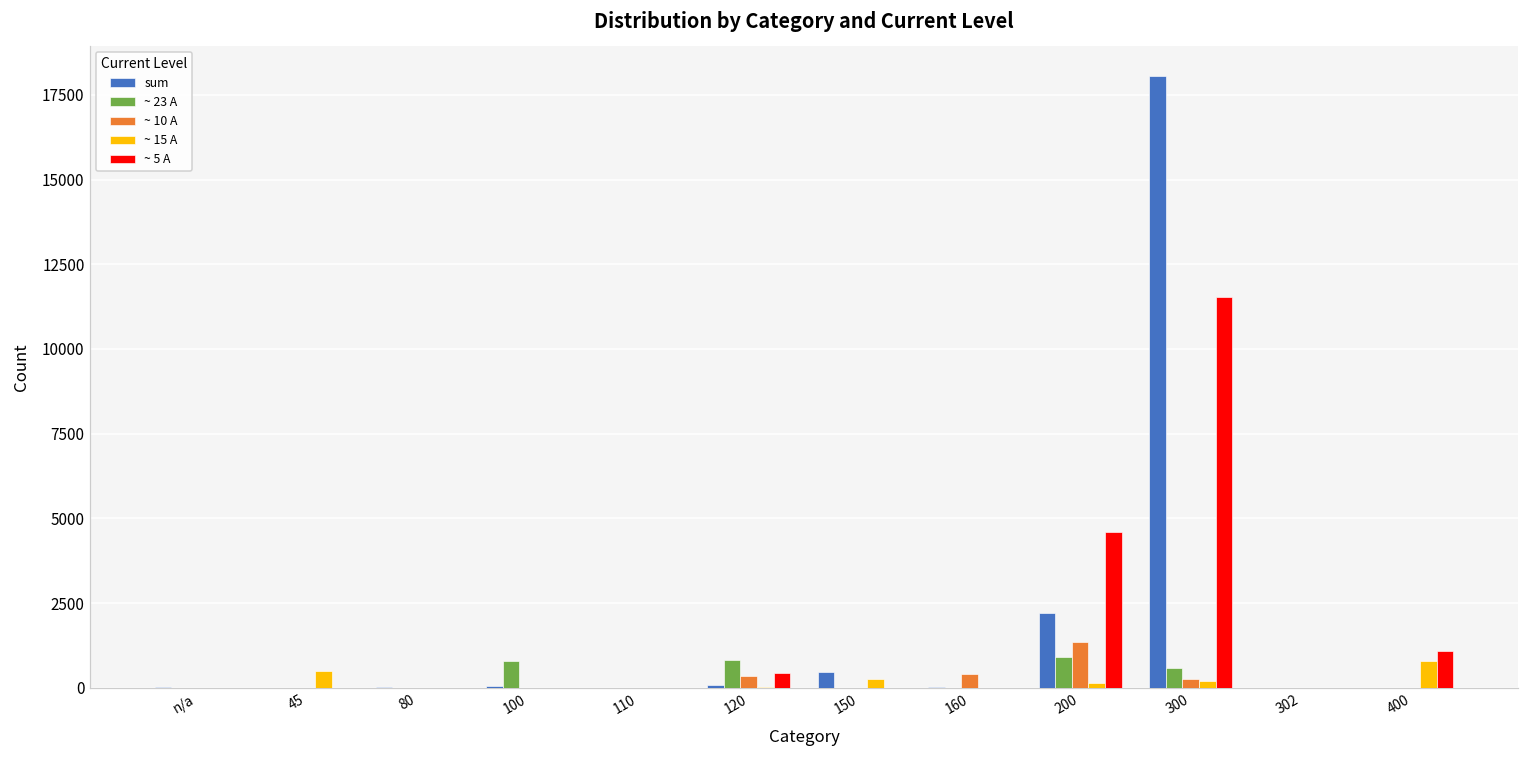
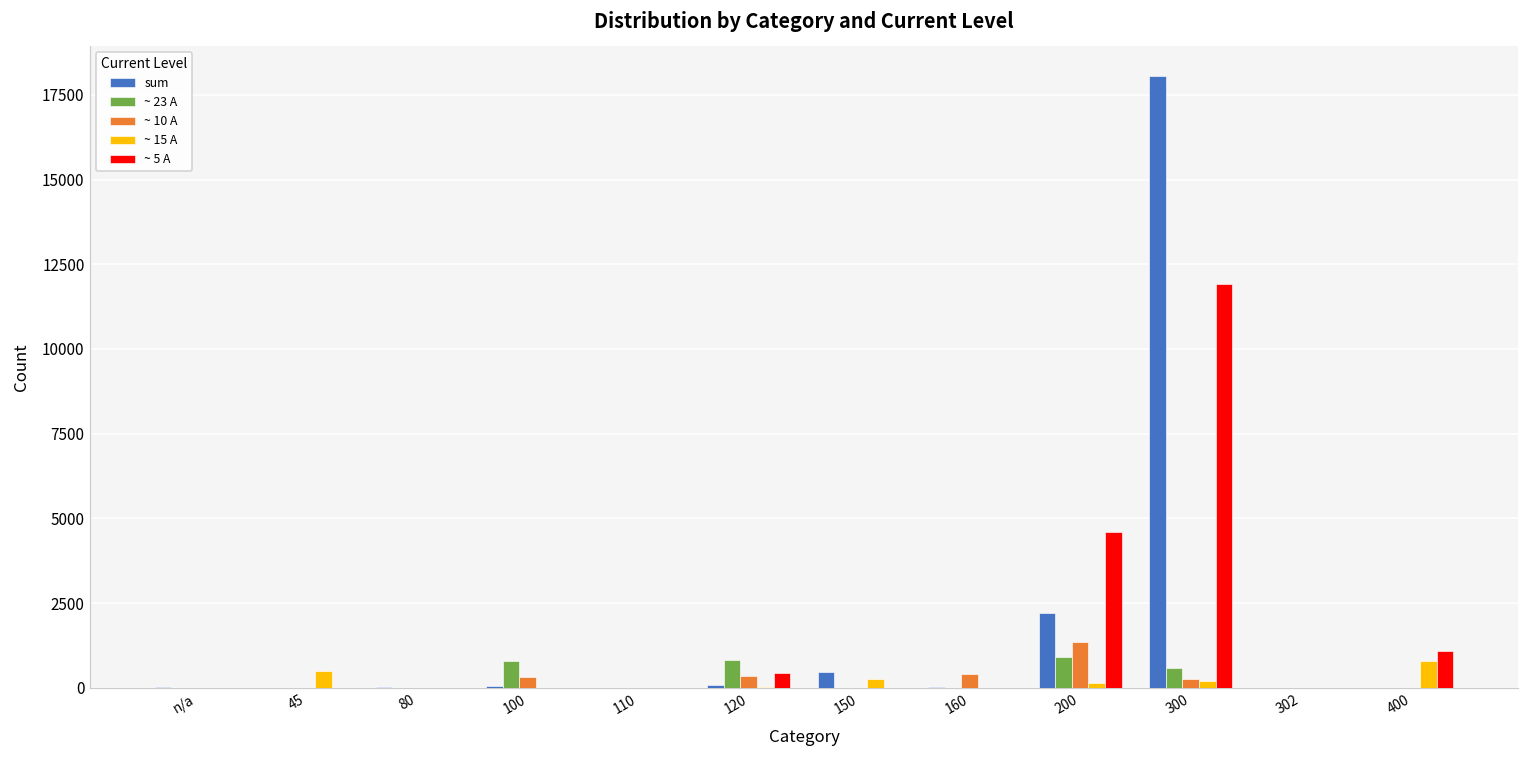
~ 10 A, 100: 0 -> 300
~ 5 A, 300: 11500 -> 11900
